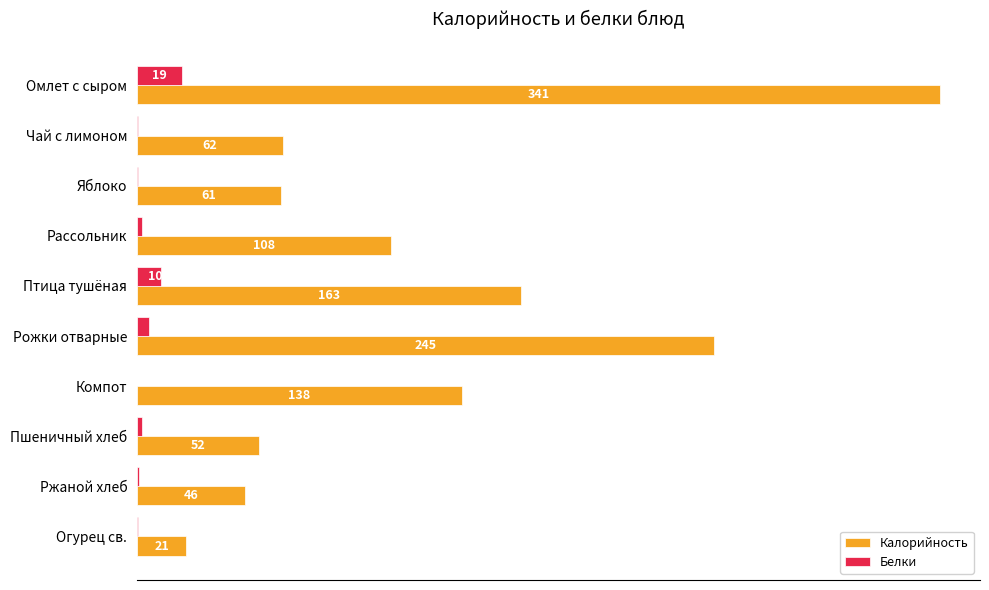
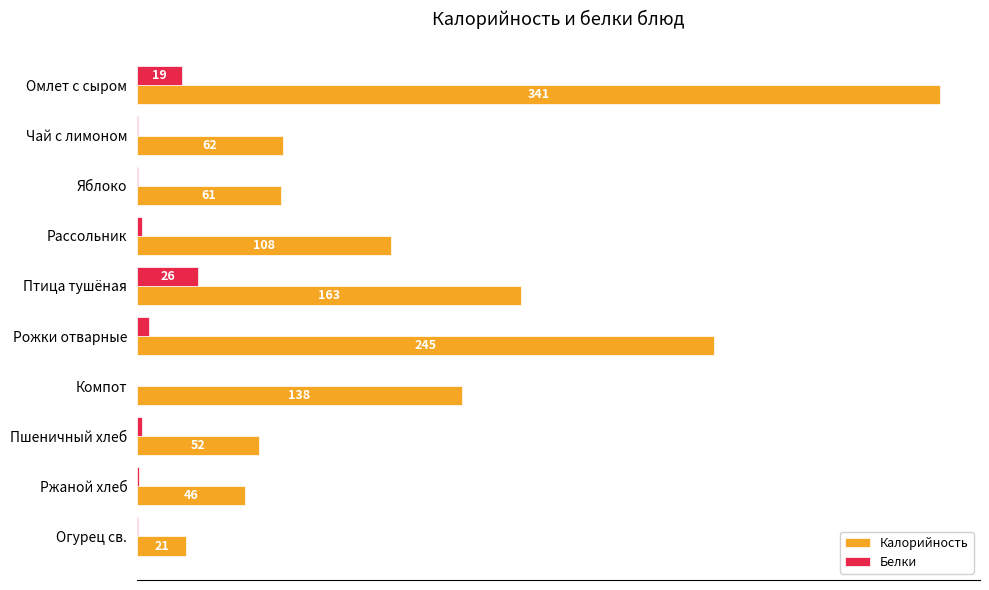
Белки, Птица тушёная: 10 -> 26
